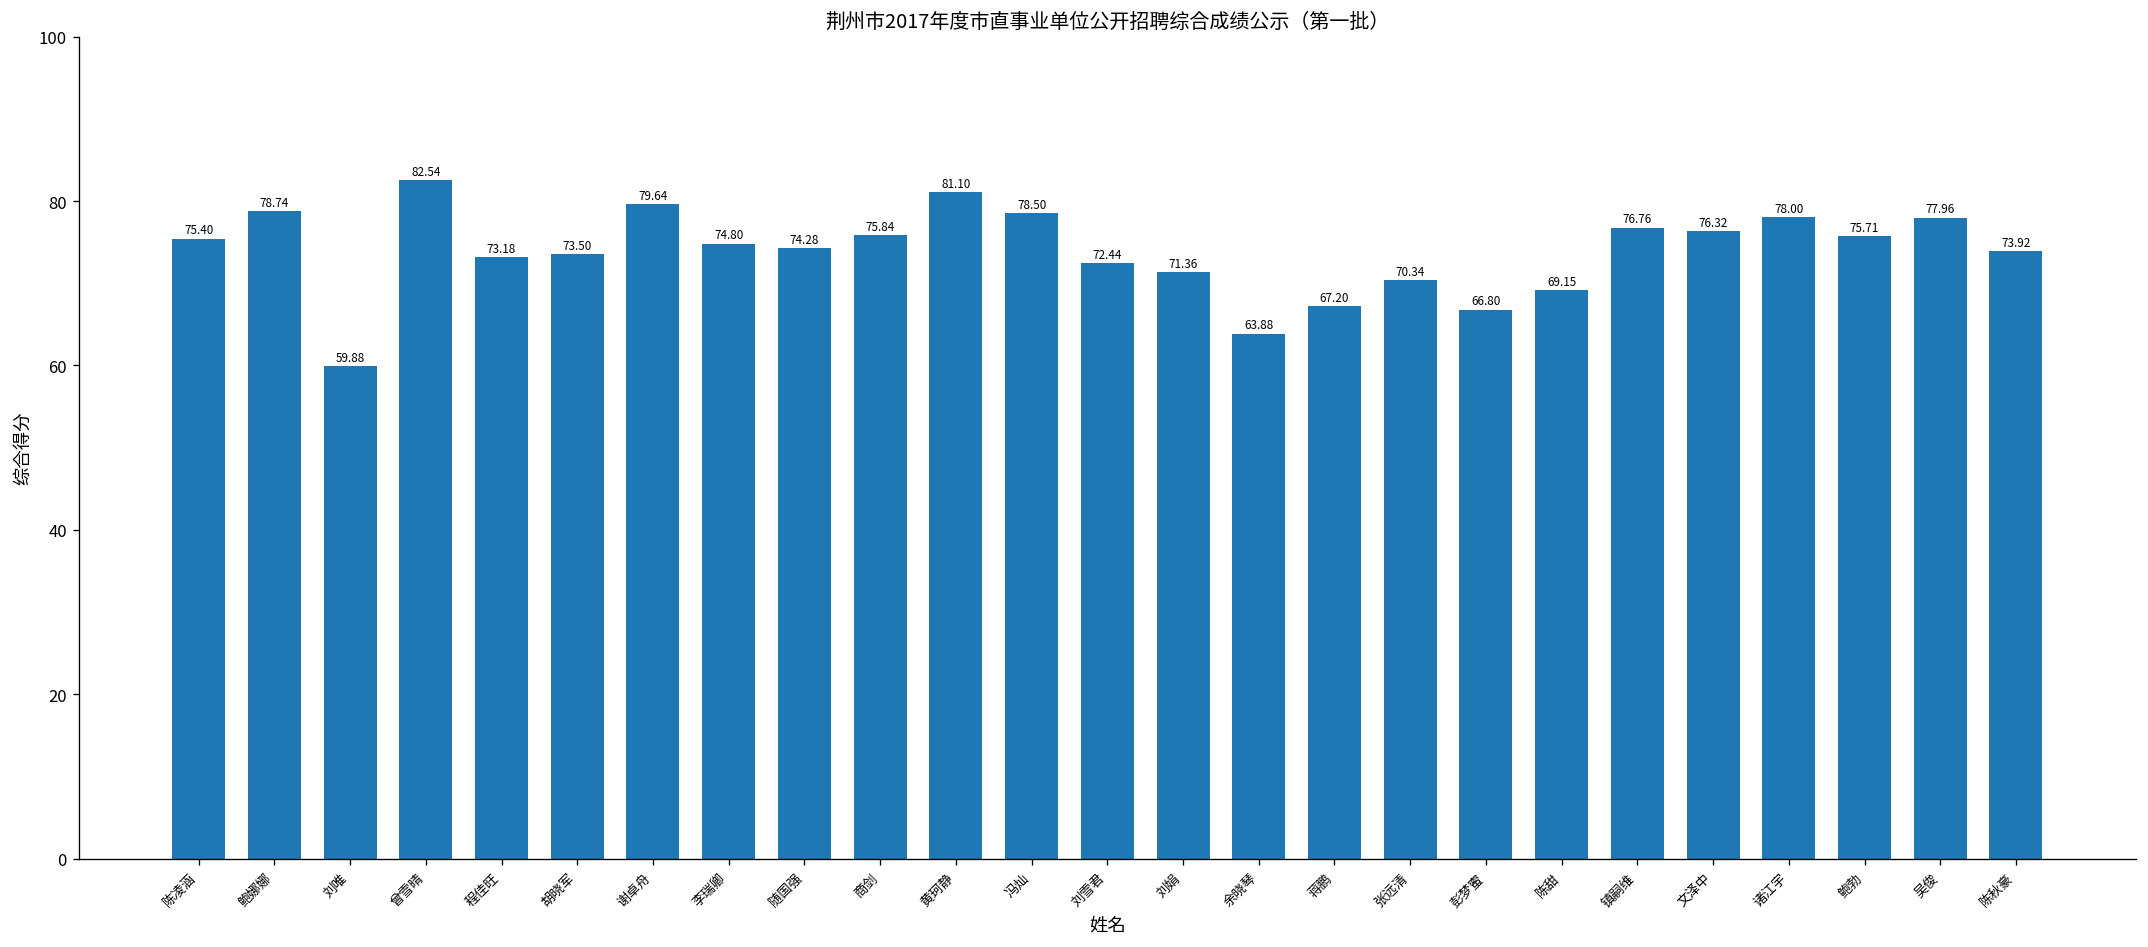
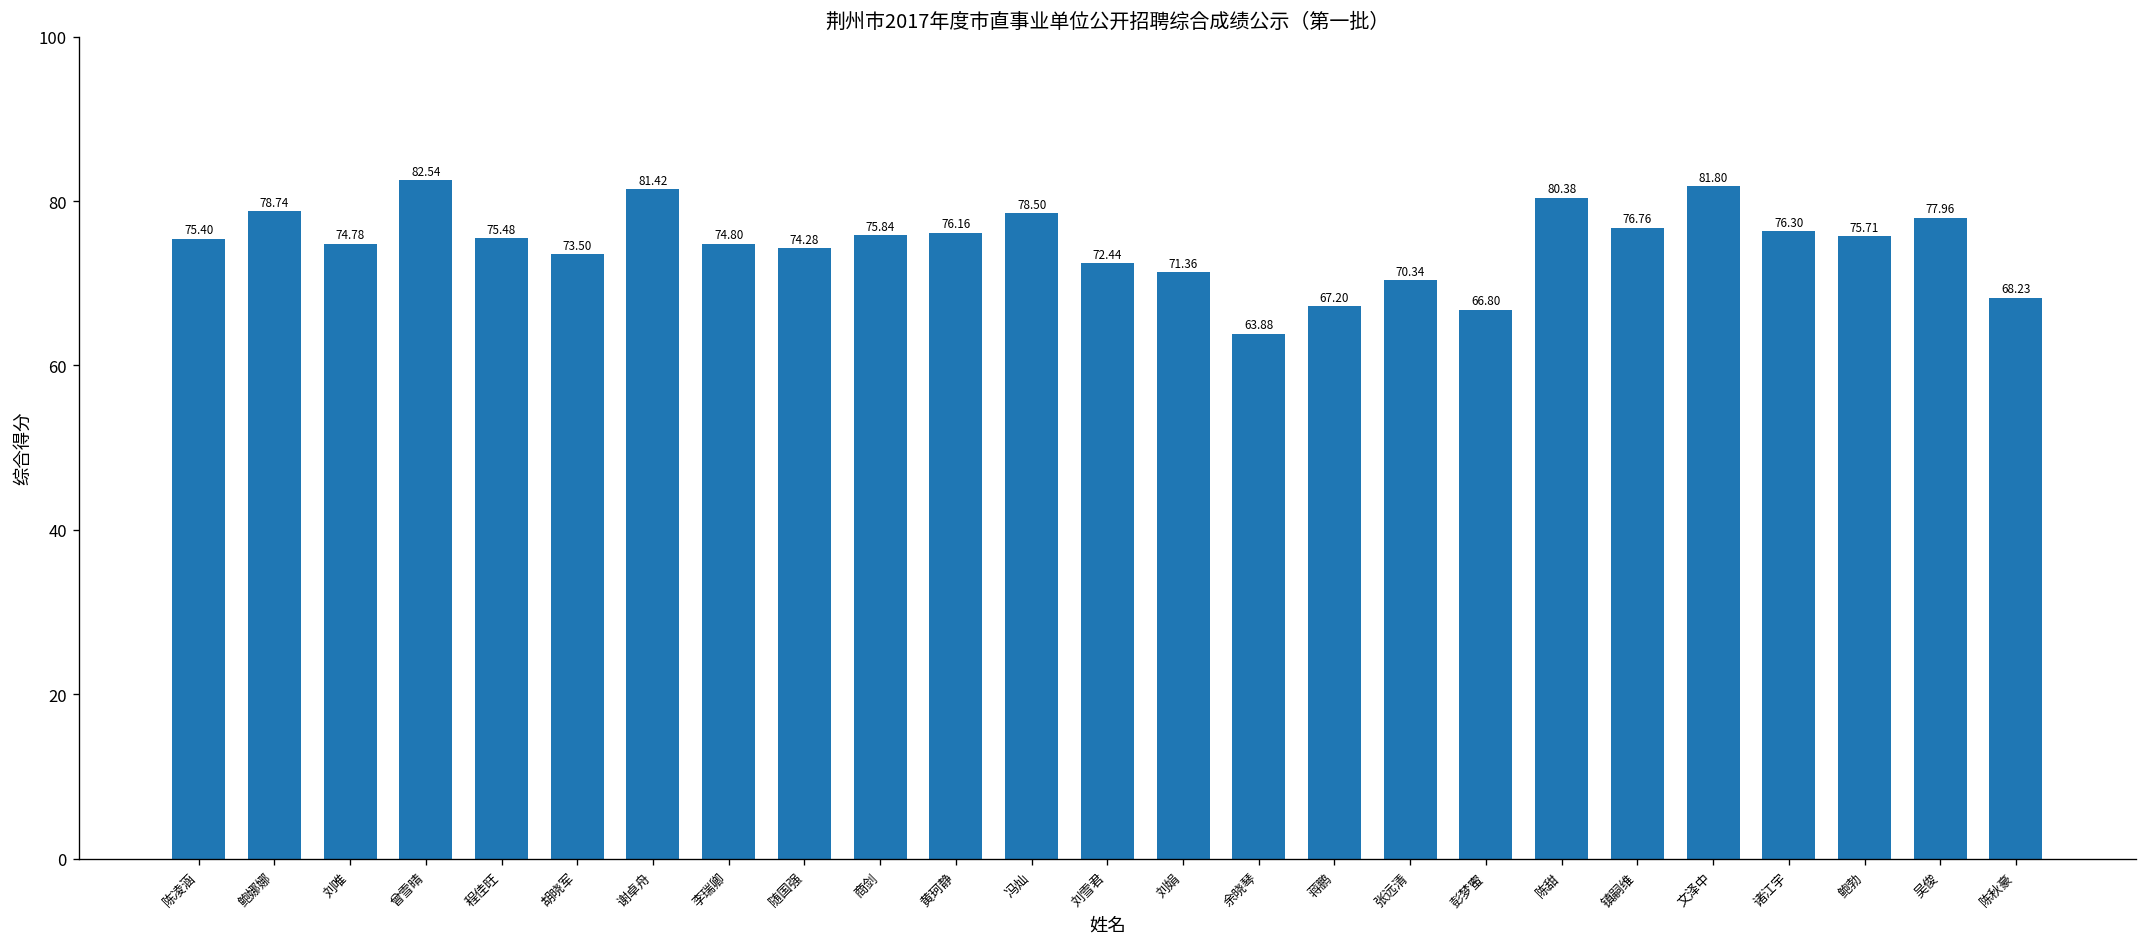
刘唯: 59.88 -> 74.78
程佳旺: 73.18 -> 75.48
谢卓舟: 79.64 -> 81.42
黄珂静: 81.10 -> 76.16
陈甜: 69.15 -> 80.38
文泽中: 76.32 -> 81.80
诸江宇: 78.00 -> 76.30
陈秋豪: 73.92 -> 68.23
